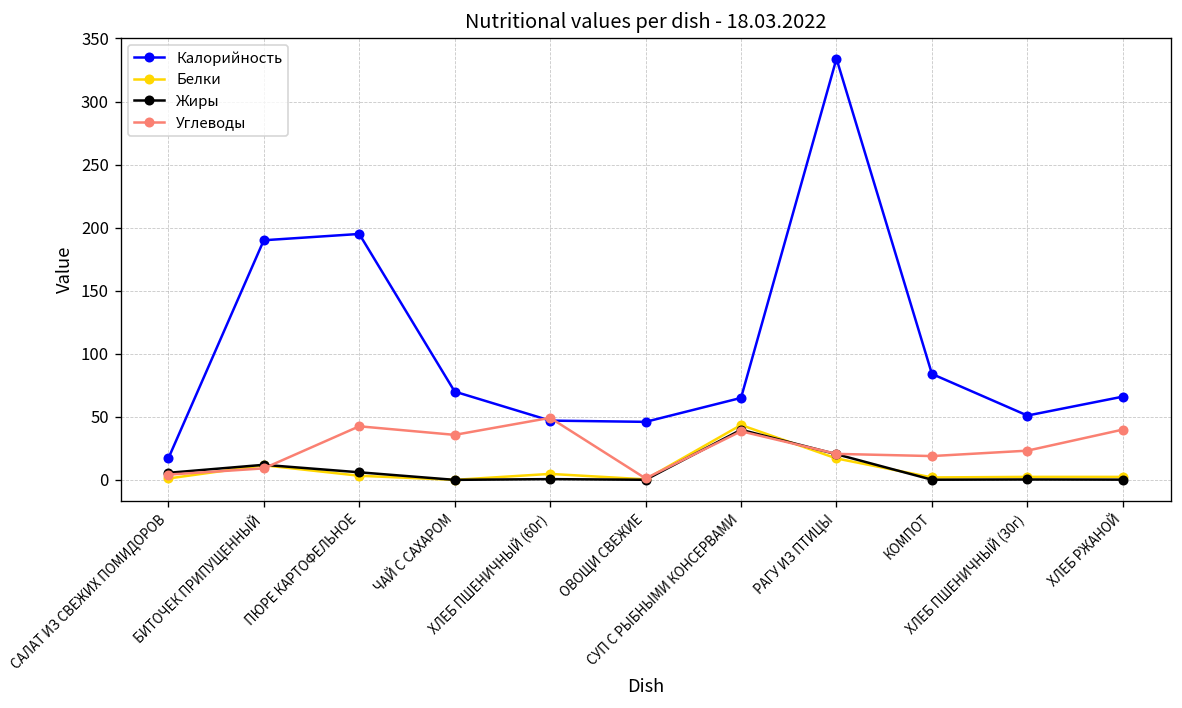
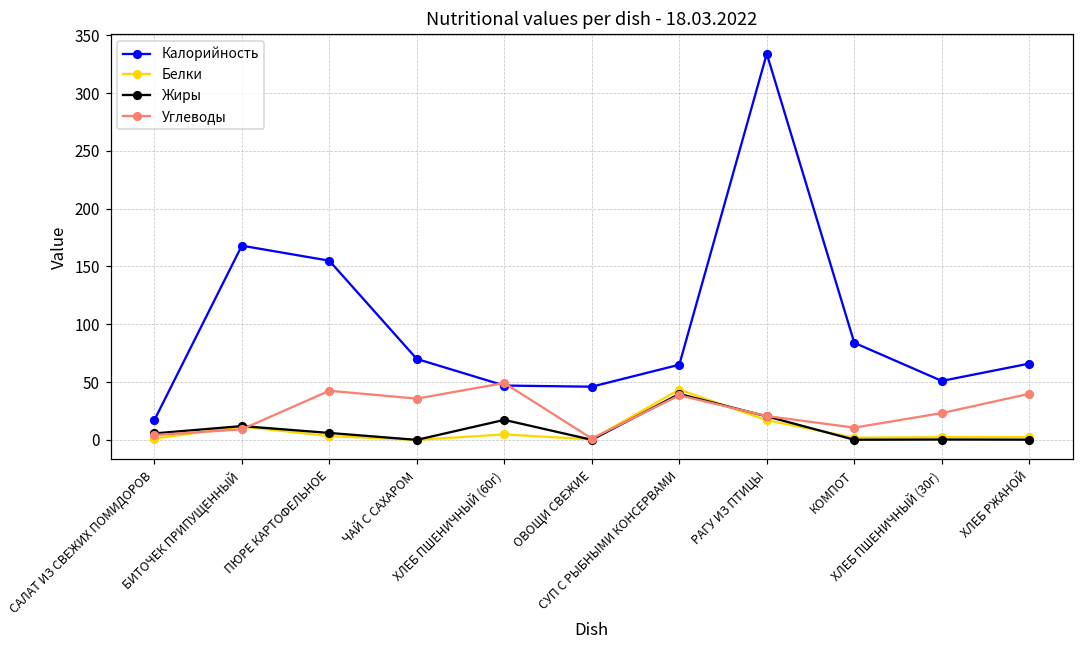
Калорийность, БИТОЧЕК ПРИПУЩЕННЫЙ: 190 -> 168
Калорийность, ПЮРЕ КАРТОФЕЛЬНОЕ: 195 -> 155
Жиры, ХЛЕБ ПШЕНИЧНЫЙ (60г): 1 -> 17
Углеводы, КОМПОТ: 19 -> 11
